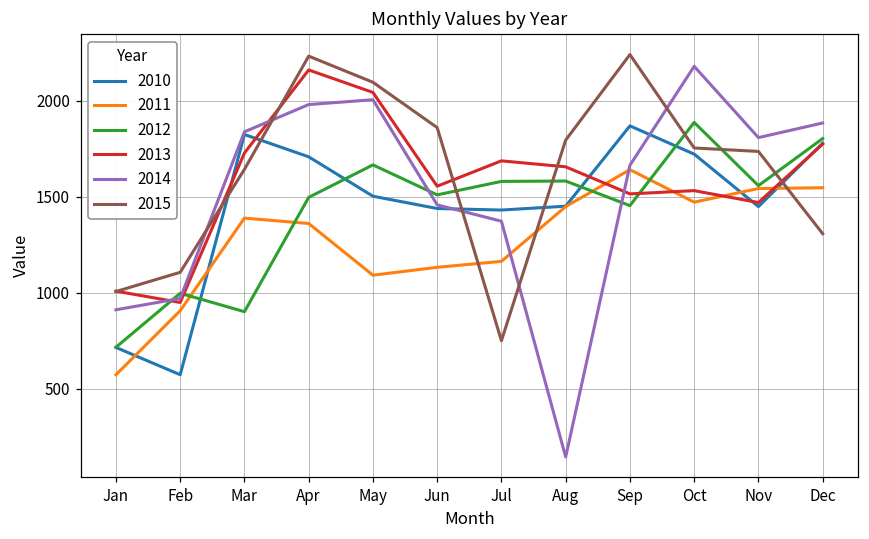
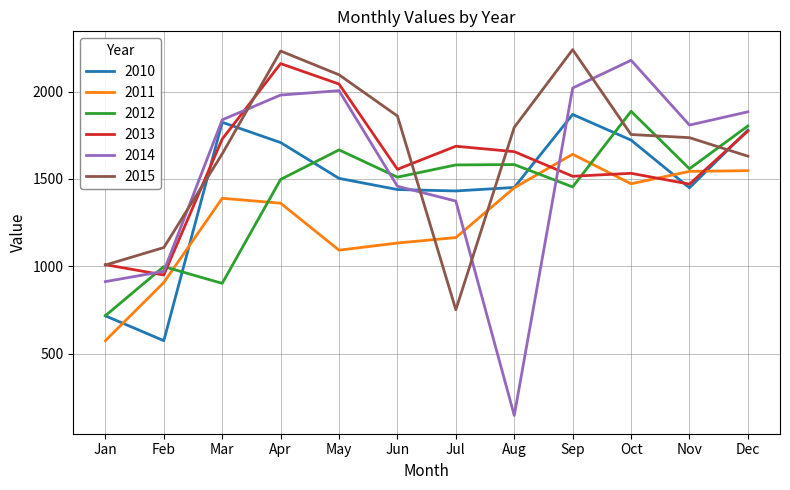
2014, Sep: 1660 -> 2020
2015, Dec: 1310 -> 1630
